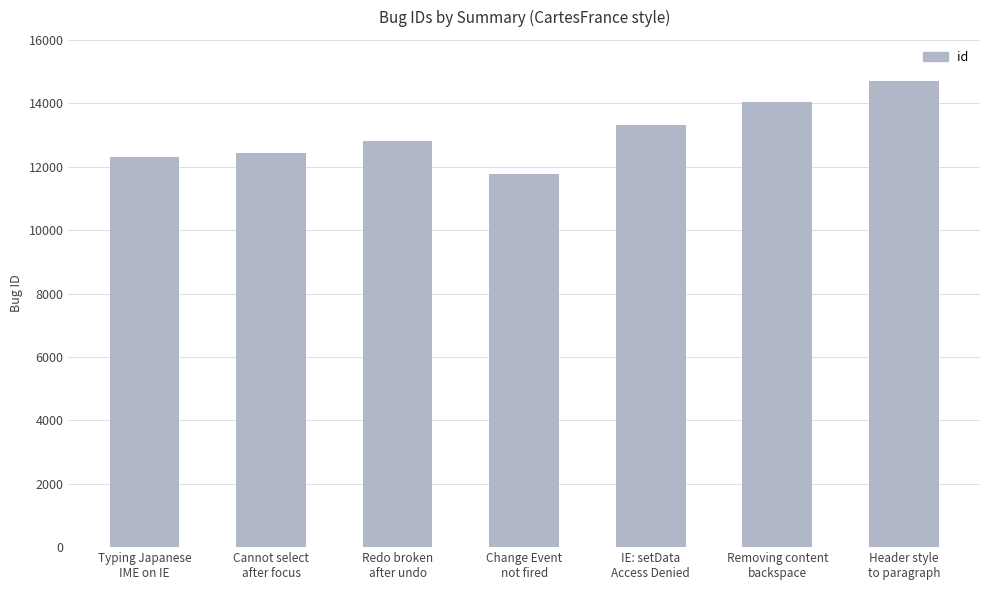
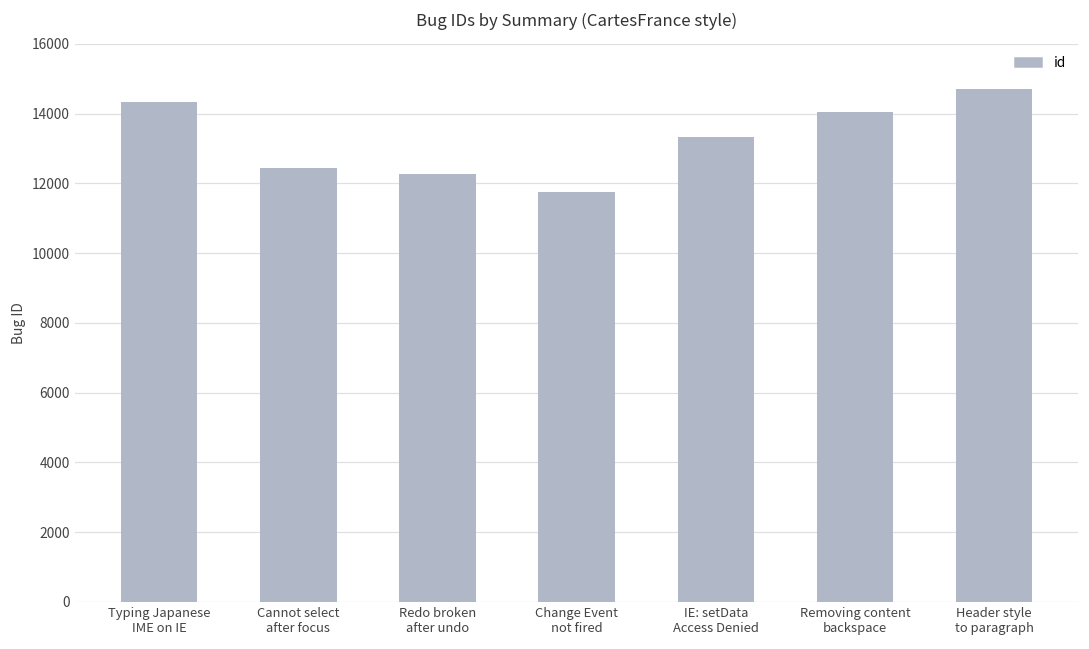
Typing Japanese IME on IE: 12300 -> 14300
Redo broken after undo: 12800 -> 12300
